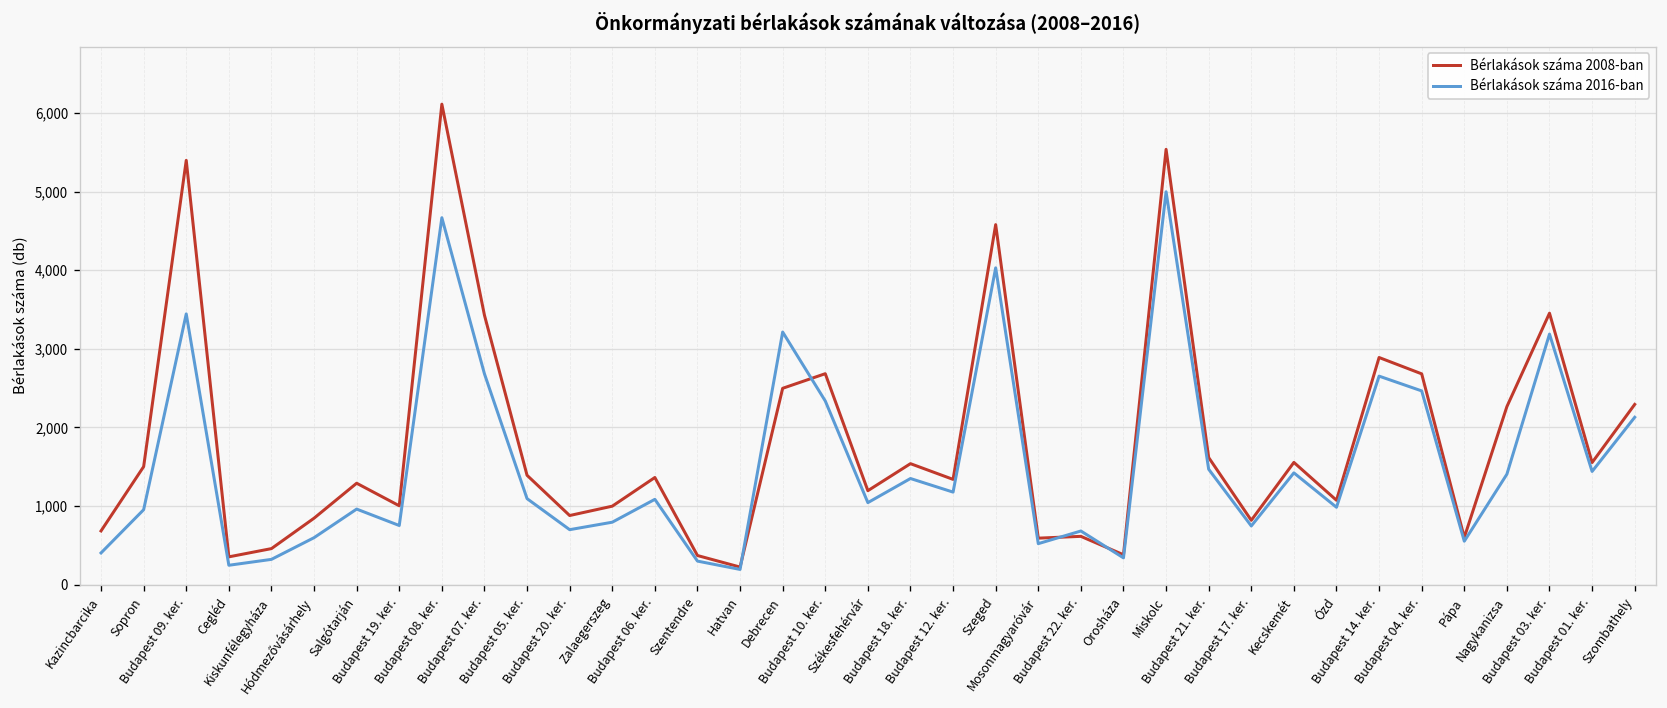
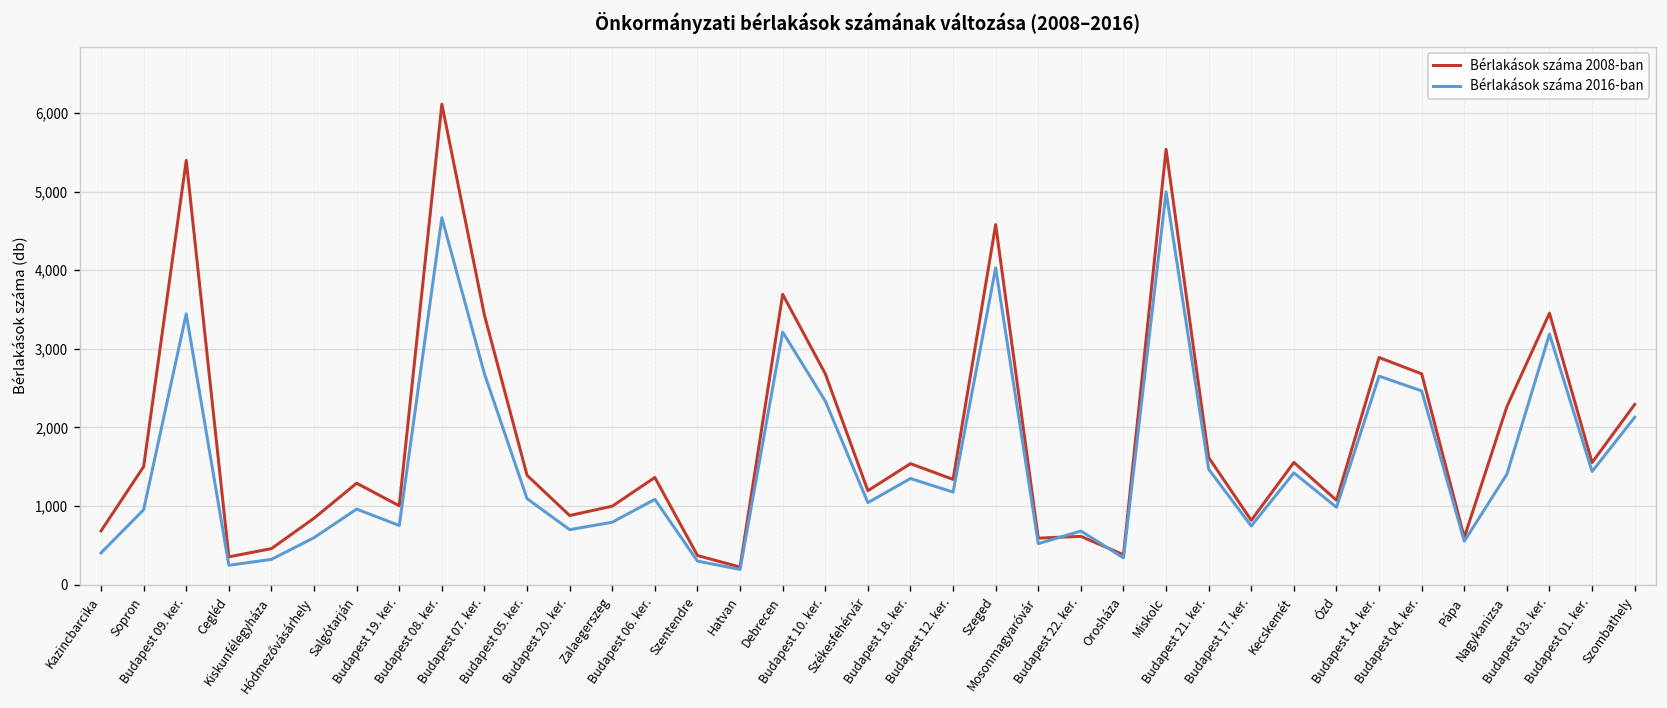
Bérlakások száma 2008-ban, Debrecen: 2,500 -> 3,700
